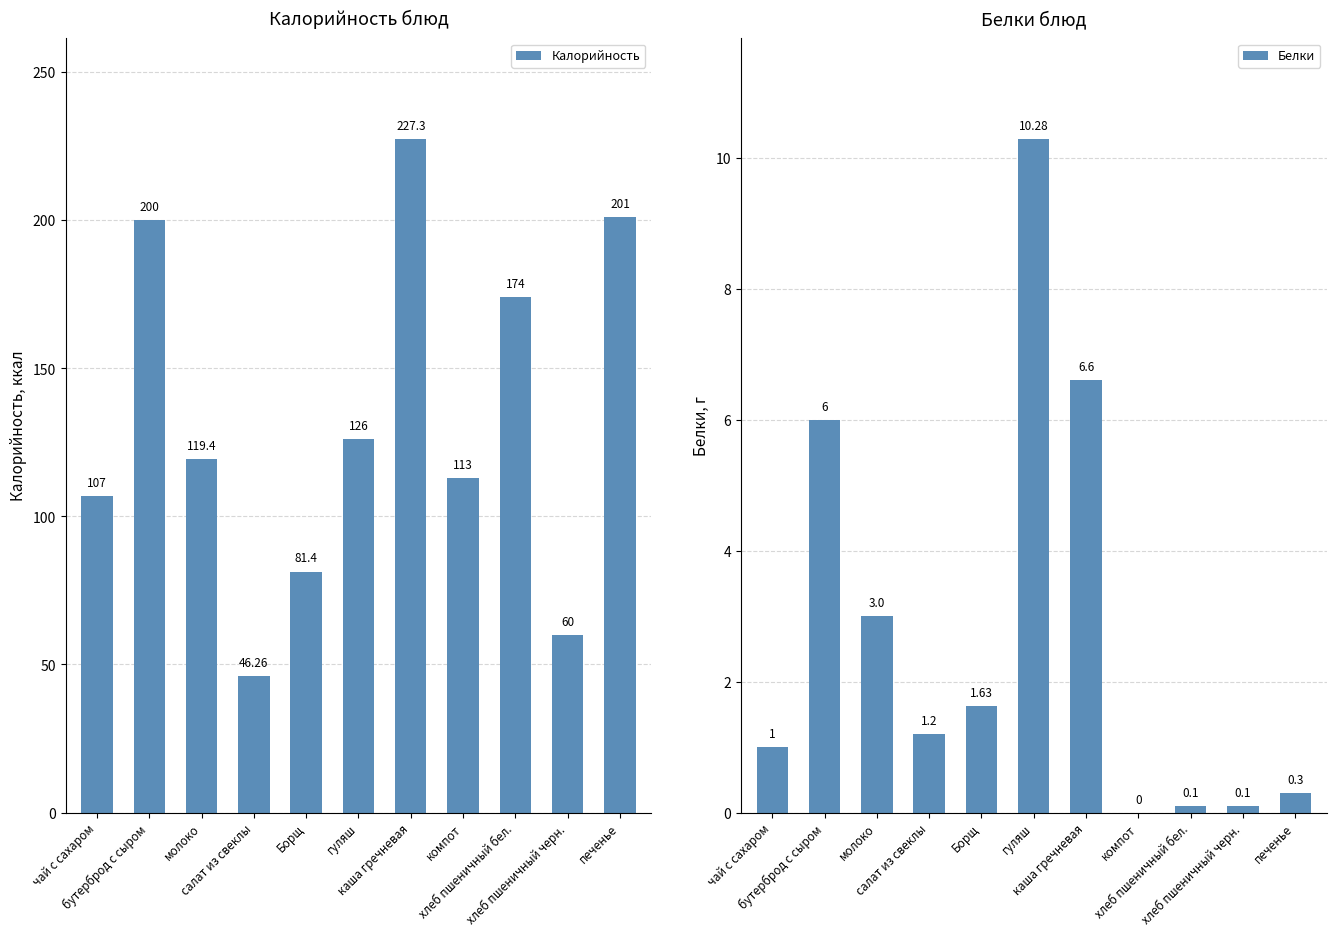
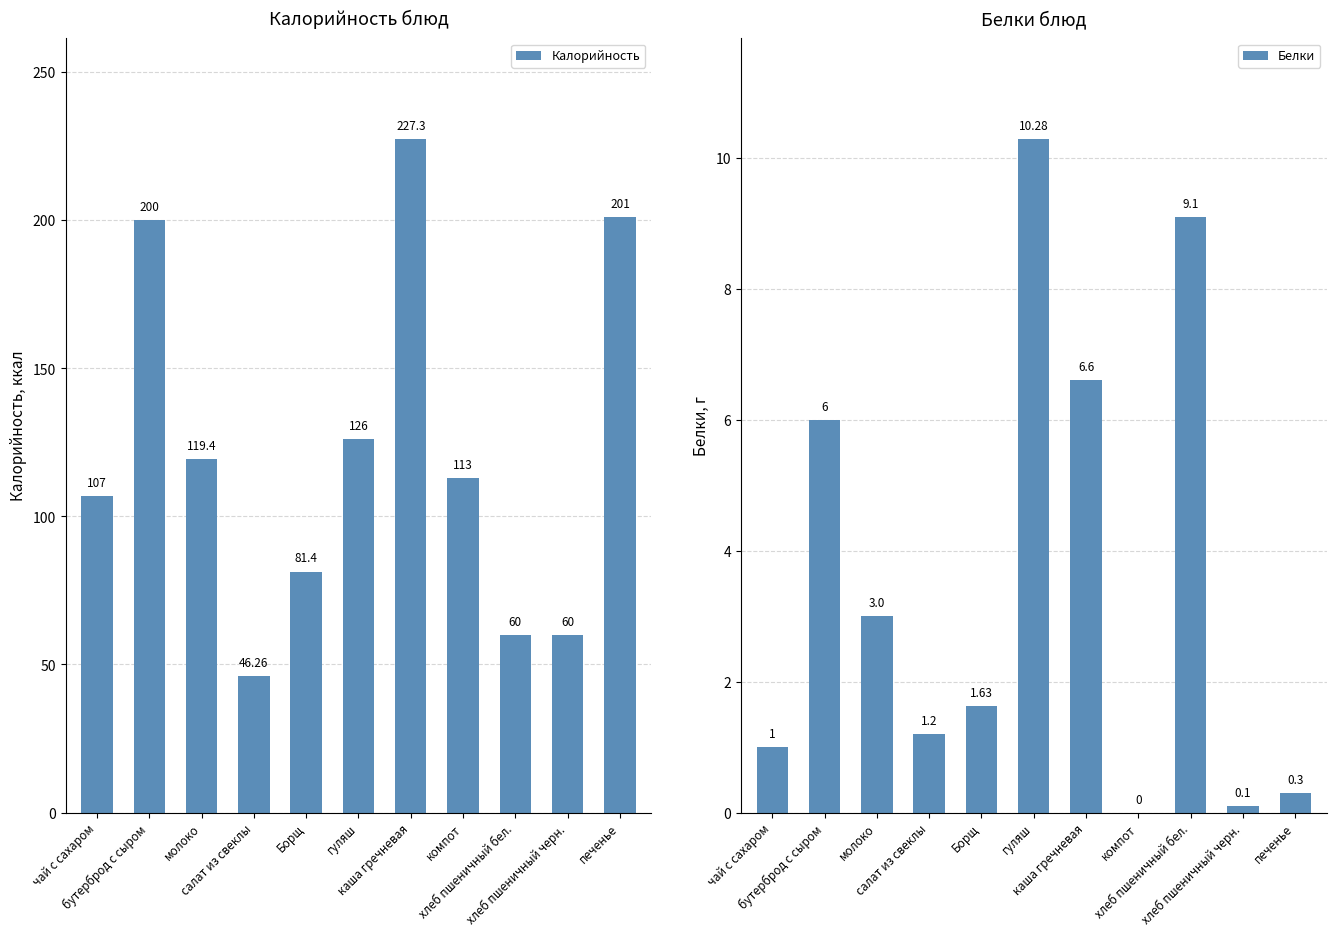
Калорийность блюд, хлеб пшеничный бел.: 174 -> 60
Белки блюд, хлеб пшеничный бел.: 0.1 -> 9.1
